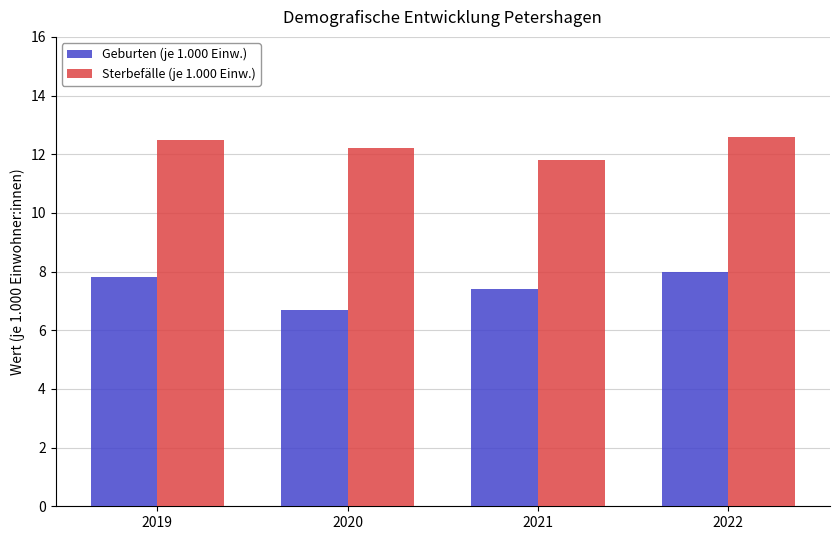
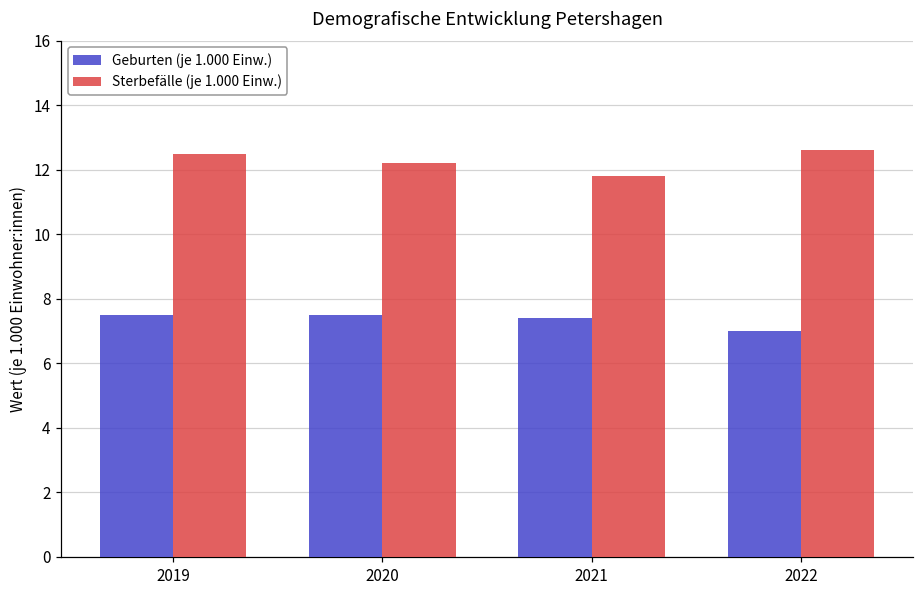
Geburten (je 1.000 Einw.), 2019: 7.8 -> 7.5
Geburten (je 1.000 Einw.), 2020: 6.7 -> 7.5
Geburten (je 1.000 Einw.), 2022: 8 -> 7
